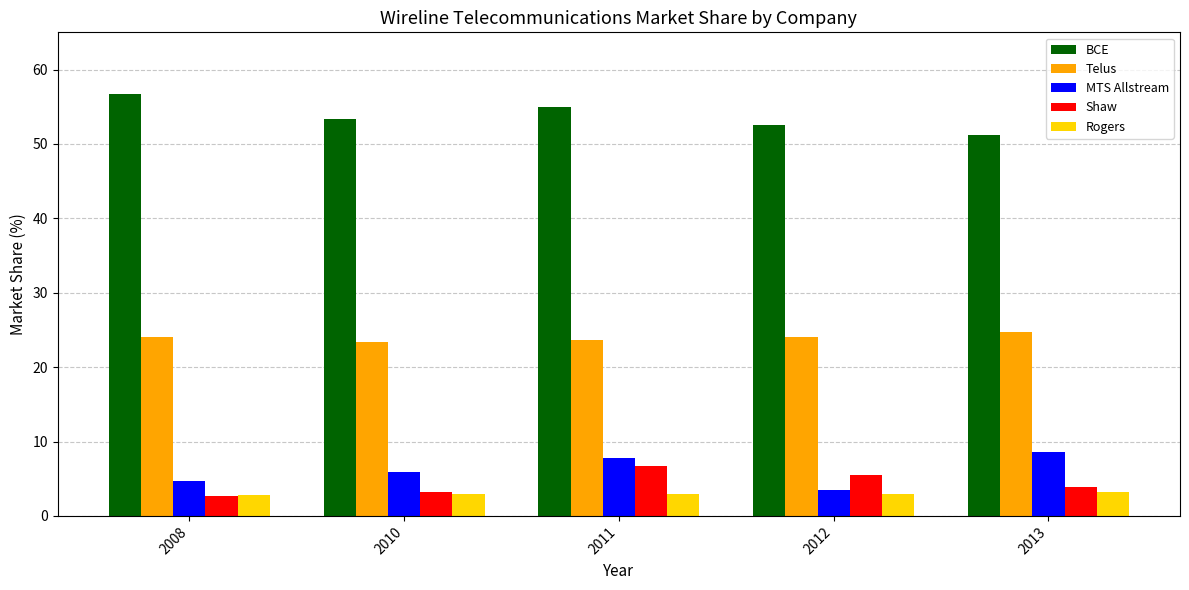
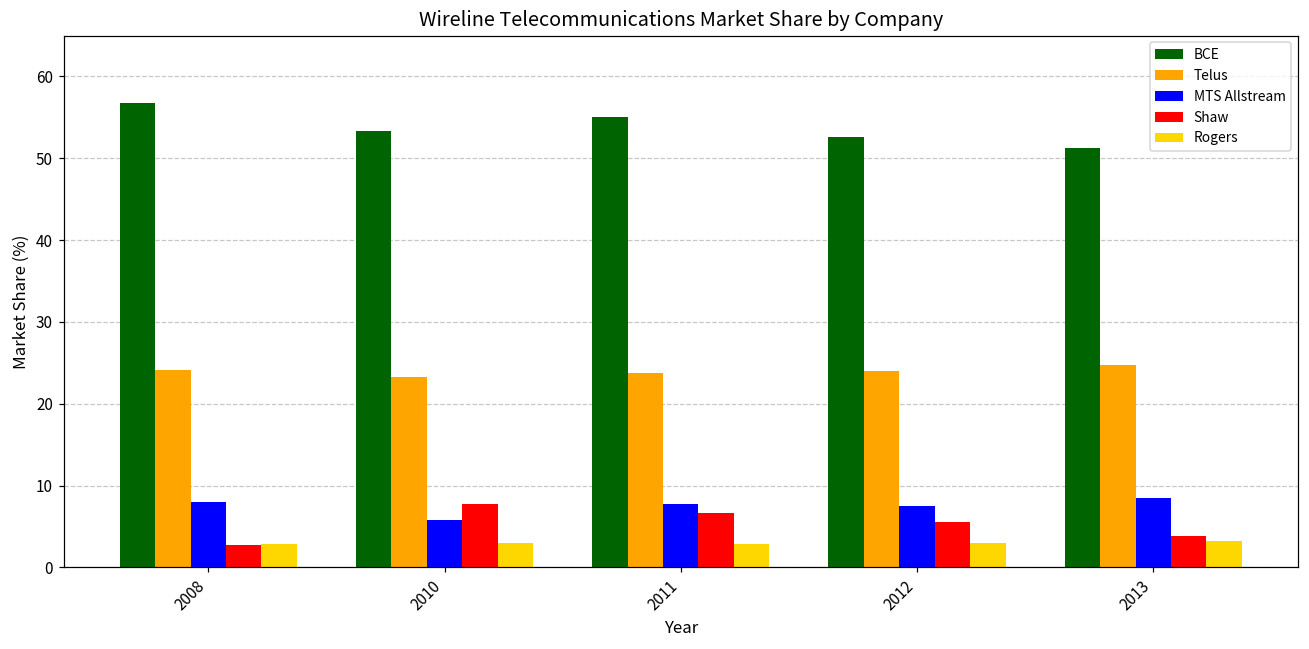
MTS Allstream, 2008: 5 -> 8
Shaw, 2010: 3 -> 8
MTS Allstream, 2012: 3 -> 7
